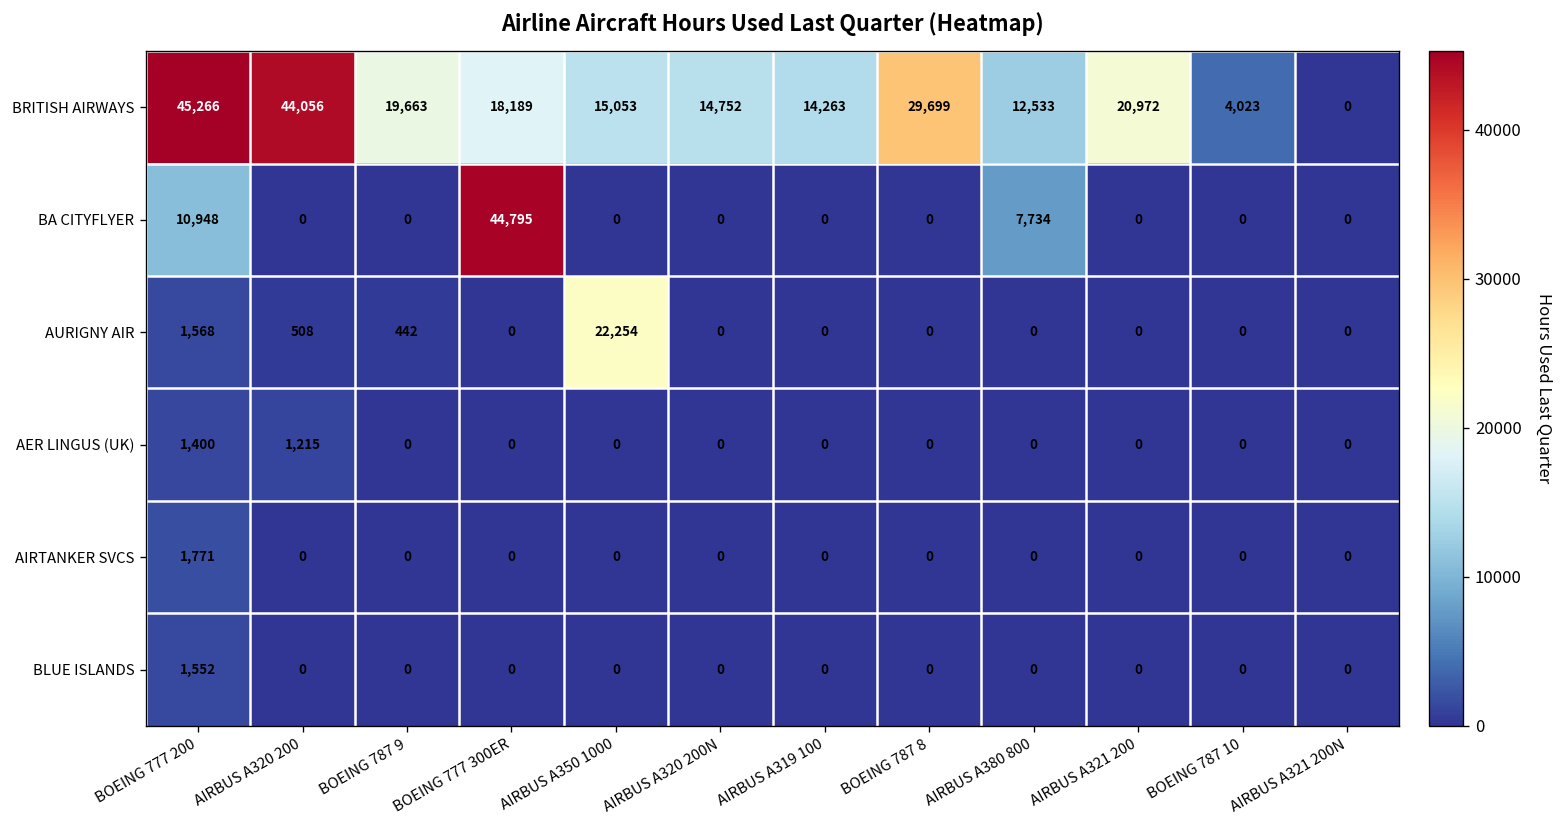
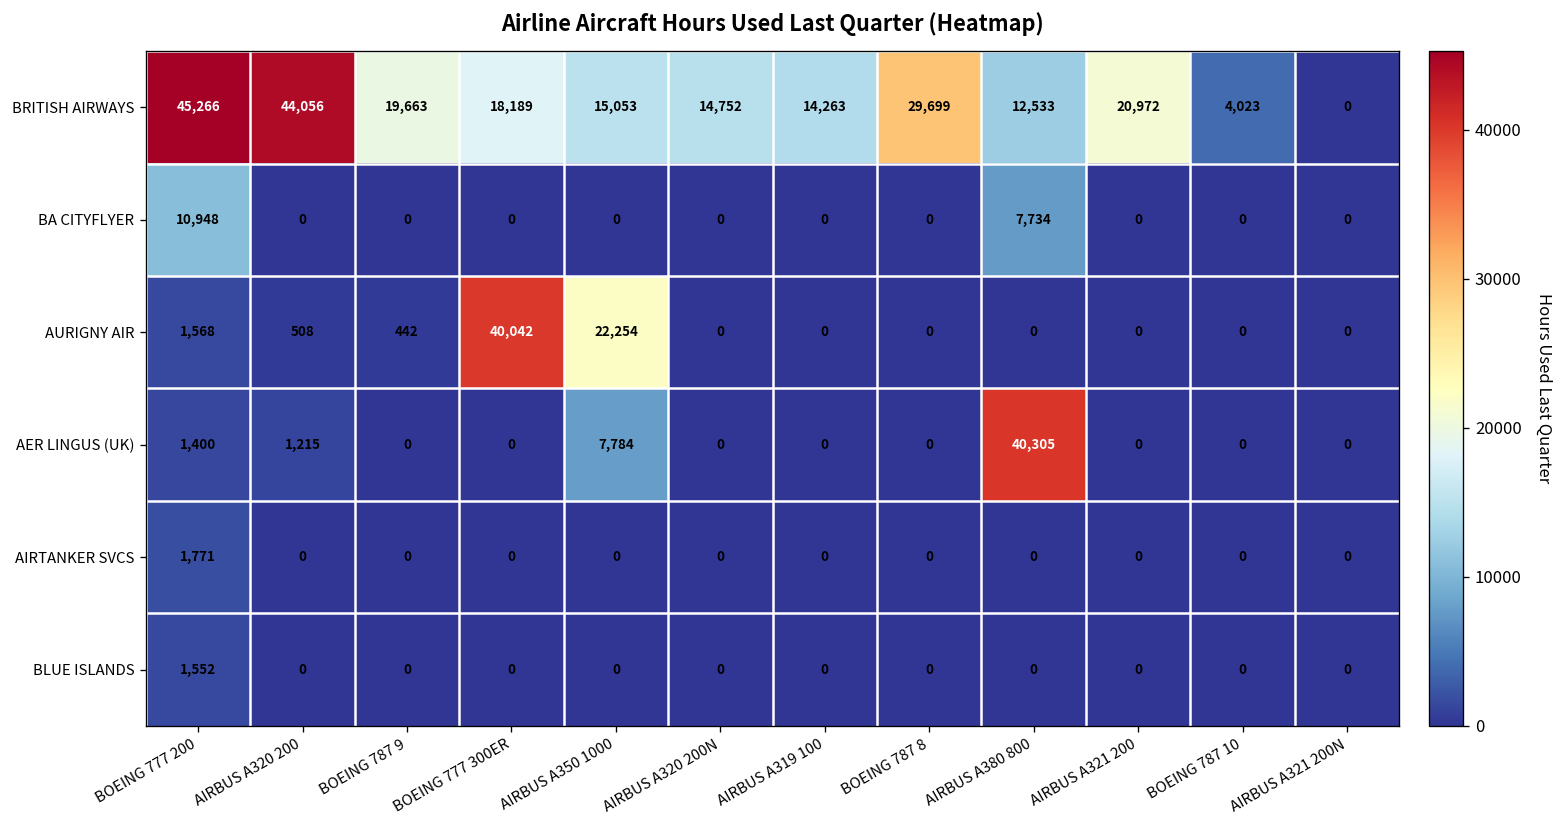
BA CITYFLYER, BOEING 777 300ER: 44,795 -> 0
AURIGNY AIR, BOEING 777 300ER: 0 -> 40,042
AER LINGUS (UK), AIRBUS A350 1000: 0 -> 7,784
AER LINGUS (UK), AIRBUS A380 800: 0 -> 40,305
